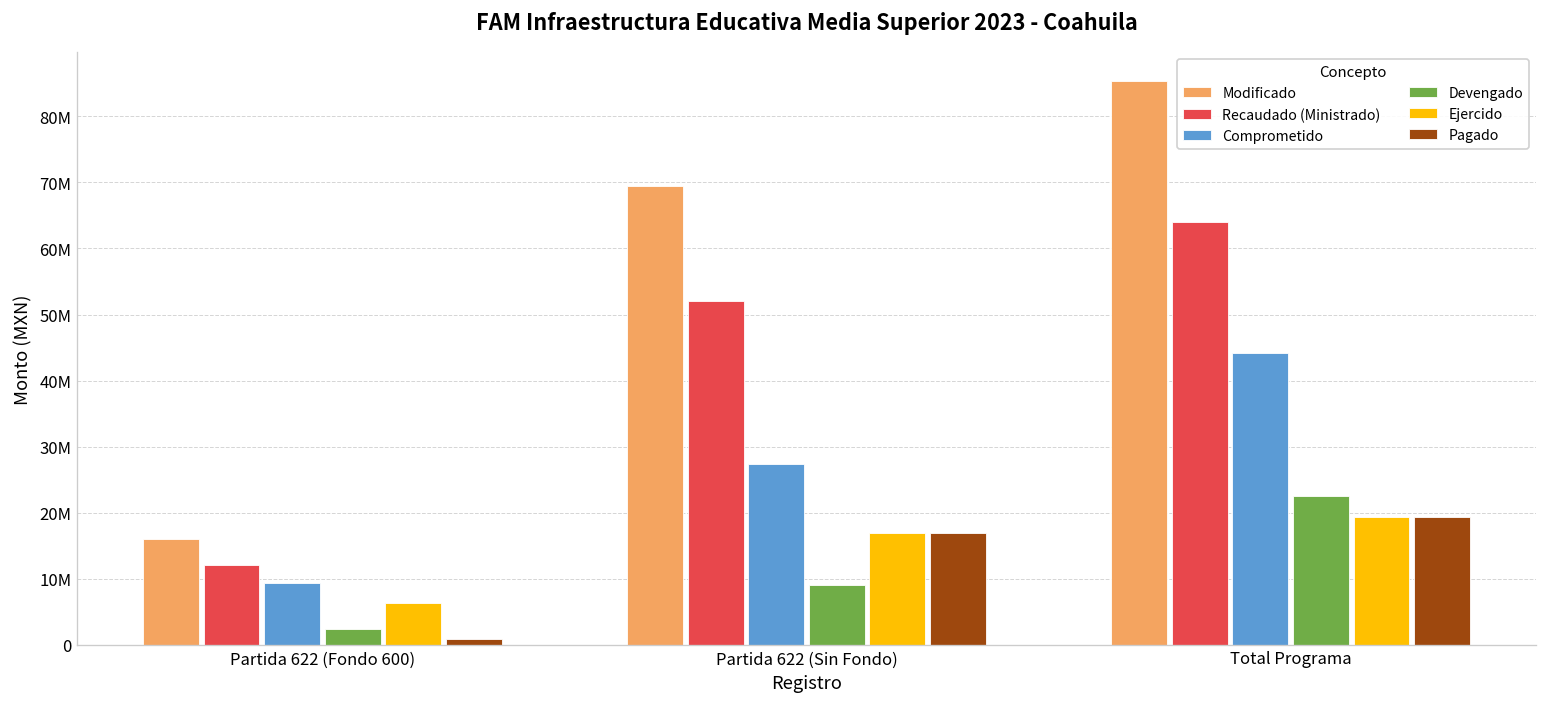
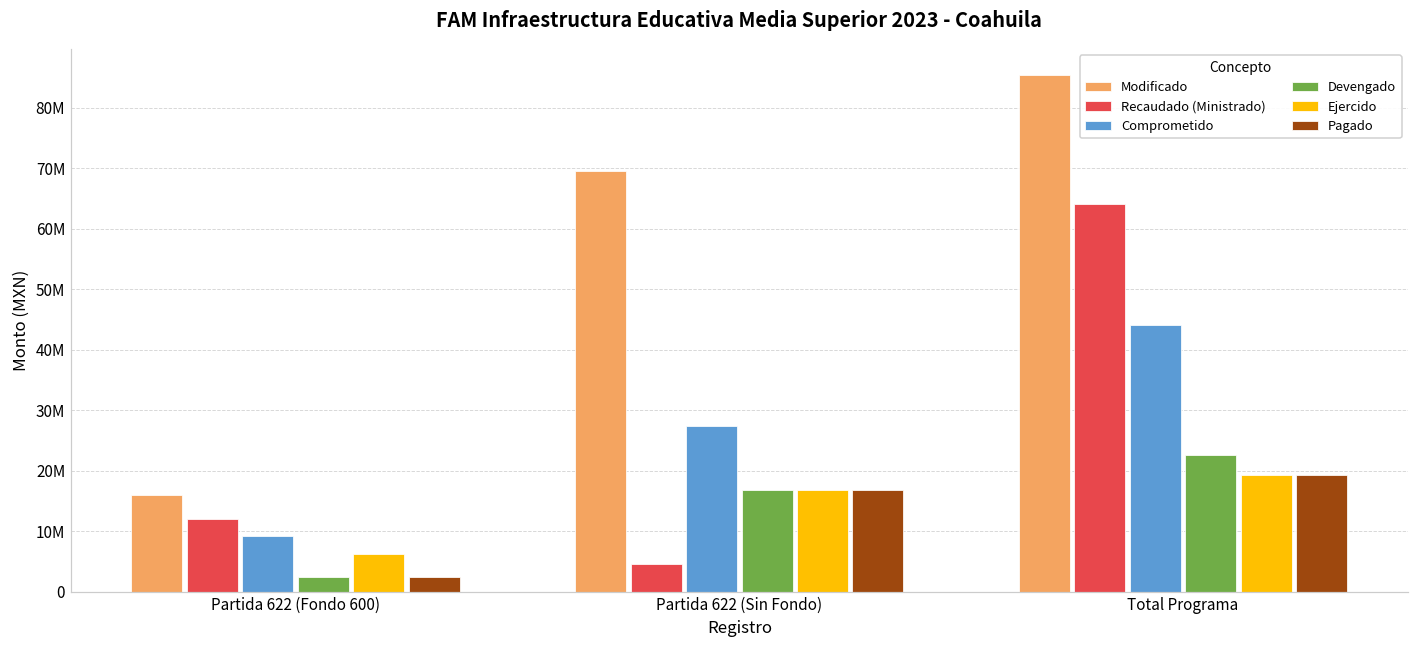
Pagado, Partida 622 (Fondo 600): 1000000 -> 2000000
Recaudado (Ministrado), Partida 622 (Sin Fondo): 52000000 -> 5000000
Devengado, Partida 622 (Sin Fondo): 9000000 -> 17000000
